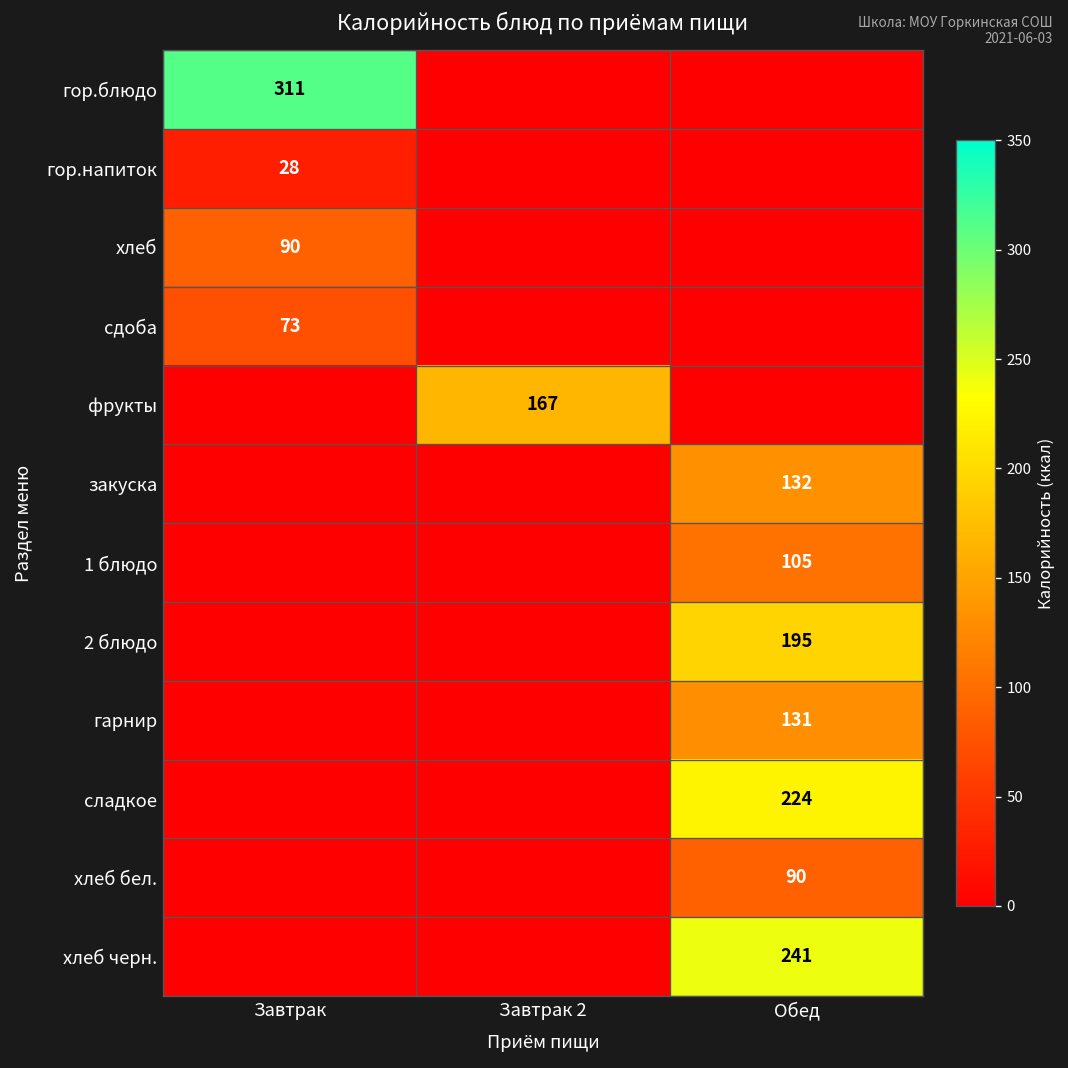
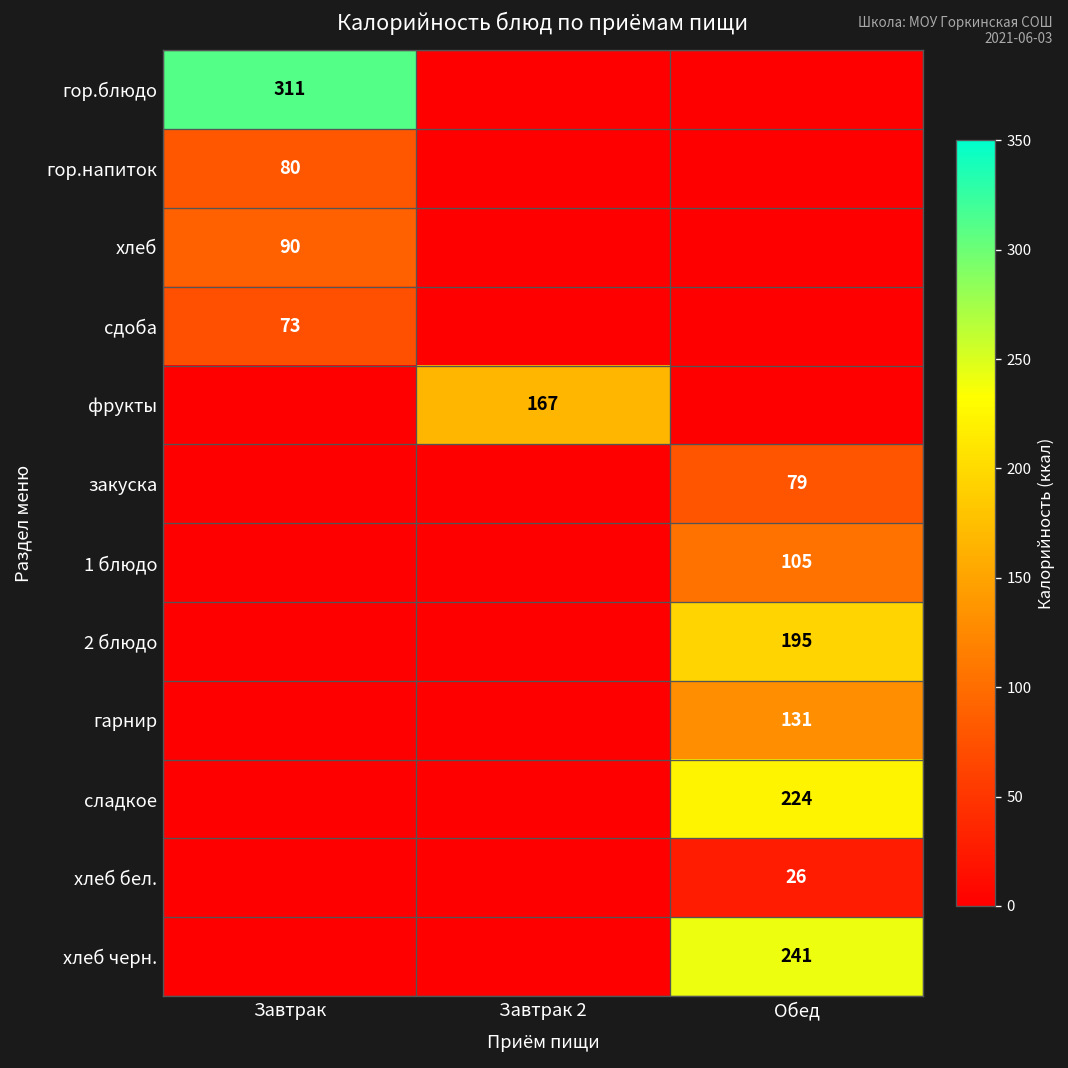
гор.напиток, Завтрак: 28 -> 80
закуска, Обед: 132 -> 79
хлеб бел., Обед: 90 -> 26
